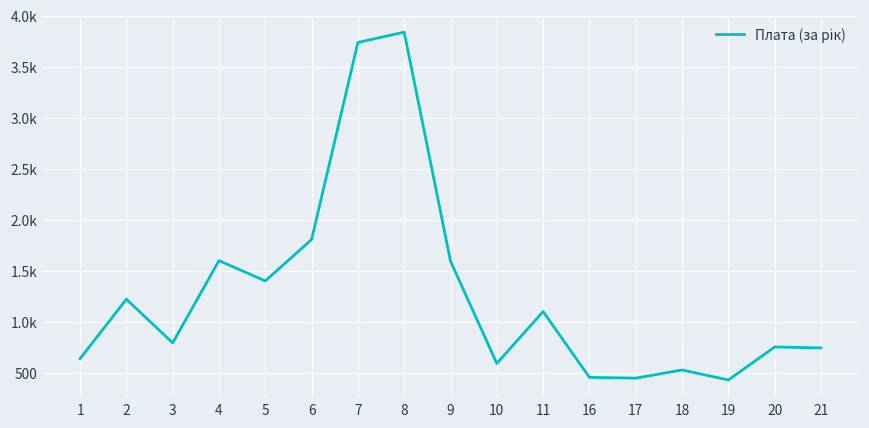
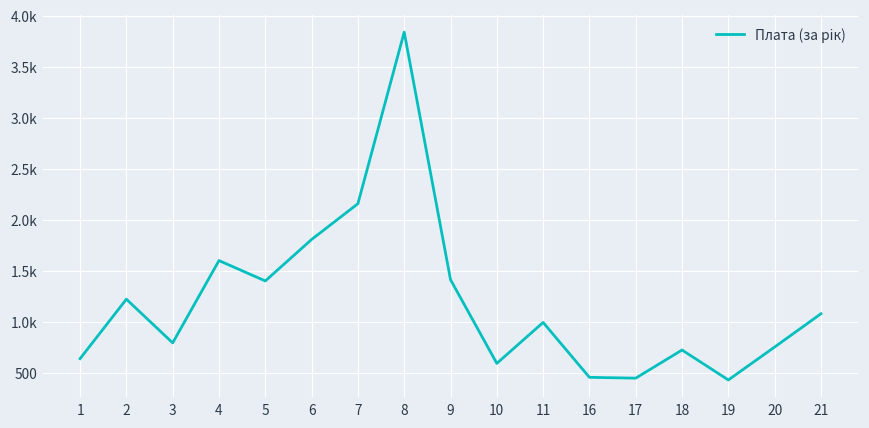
7: 3700 -> 2200
9: 1600 -> 1400
11: 1100 -> 1000
18: 500 -> 700
21: 700 -> 1100
